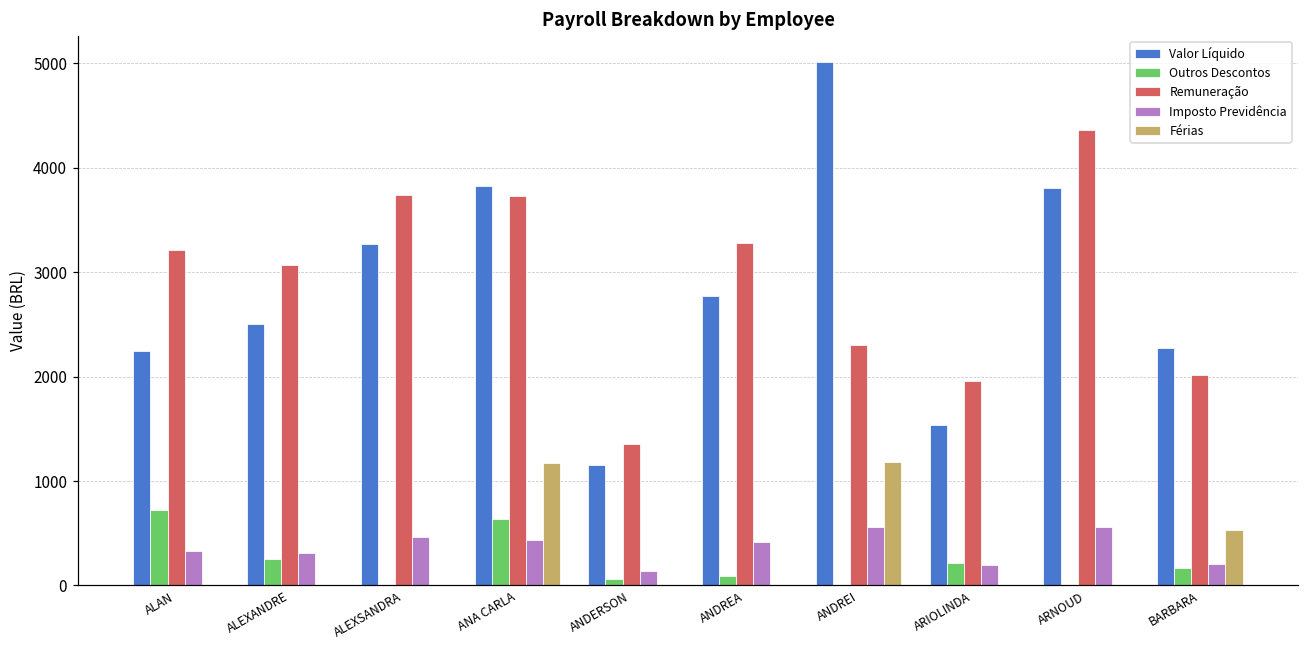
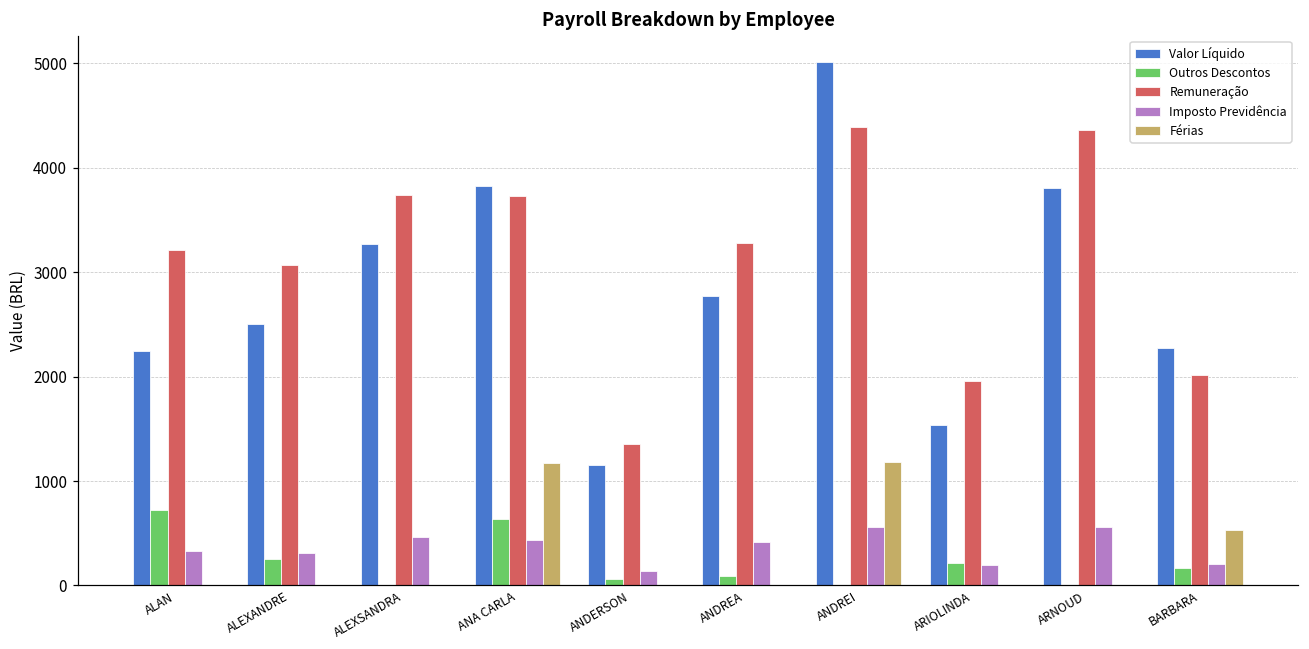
Remuneração, ANDREI: 2300 -> 4400
